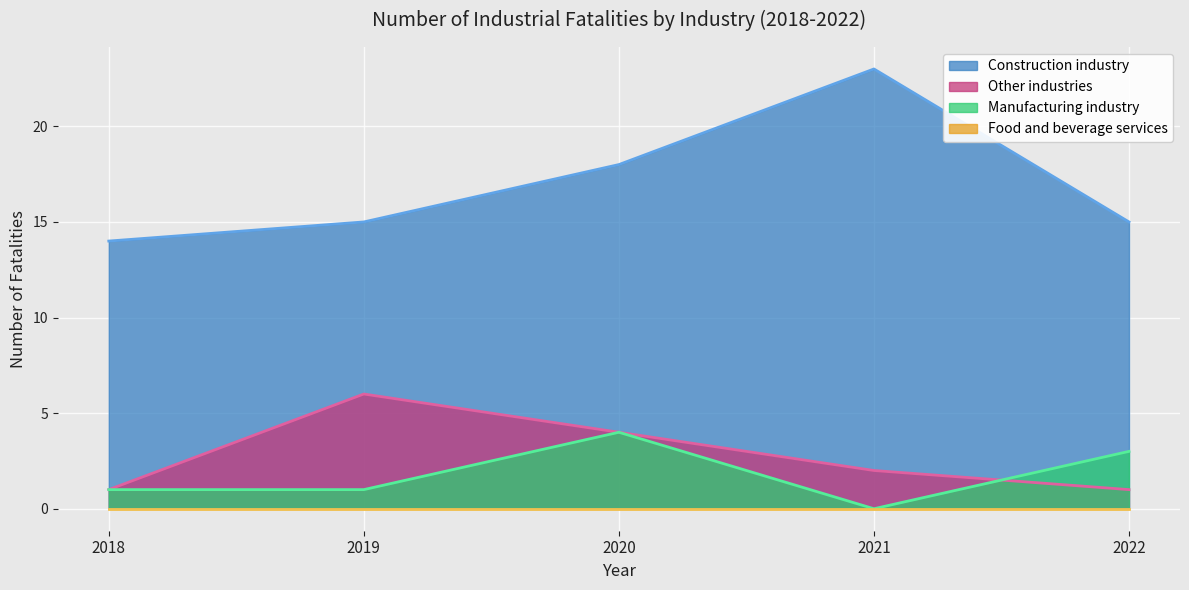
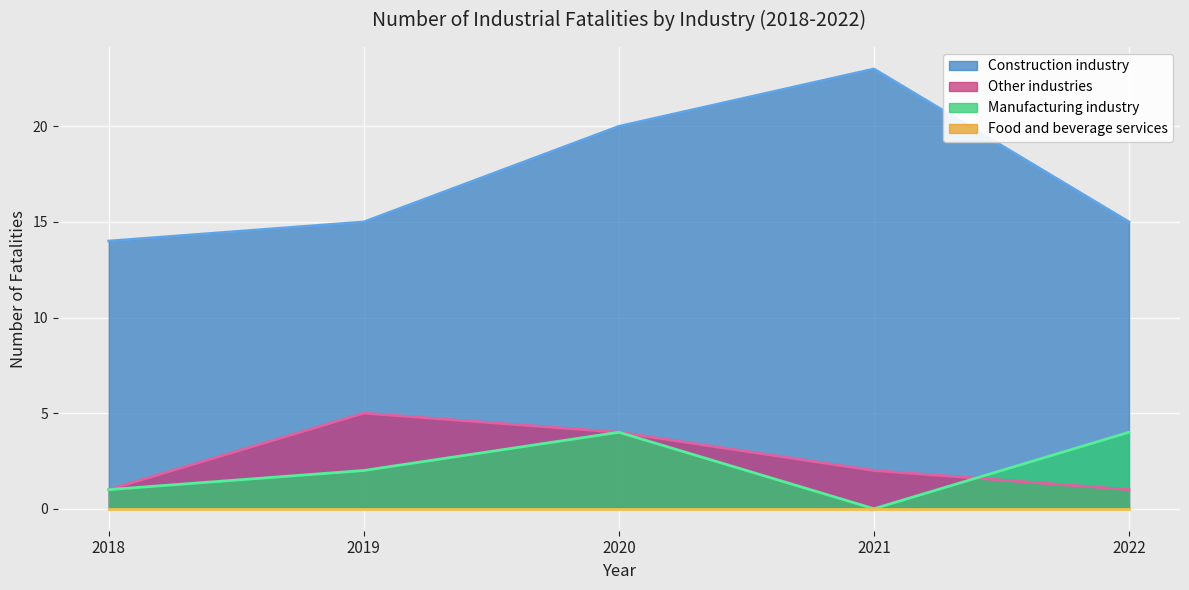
Other industries, 2019: 6 -> 5
Manufacturing industry, 2019: 1 -> 2
Construction industry, 2020: 18 -> 20
Manufacturing industry, 2022: 3 -> 4
